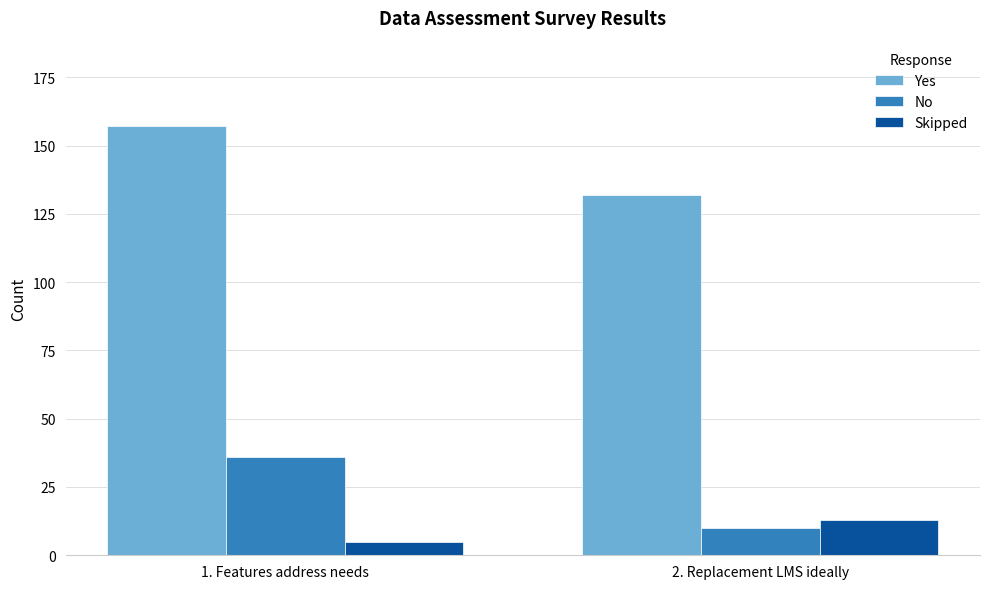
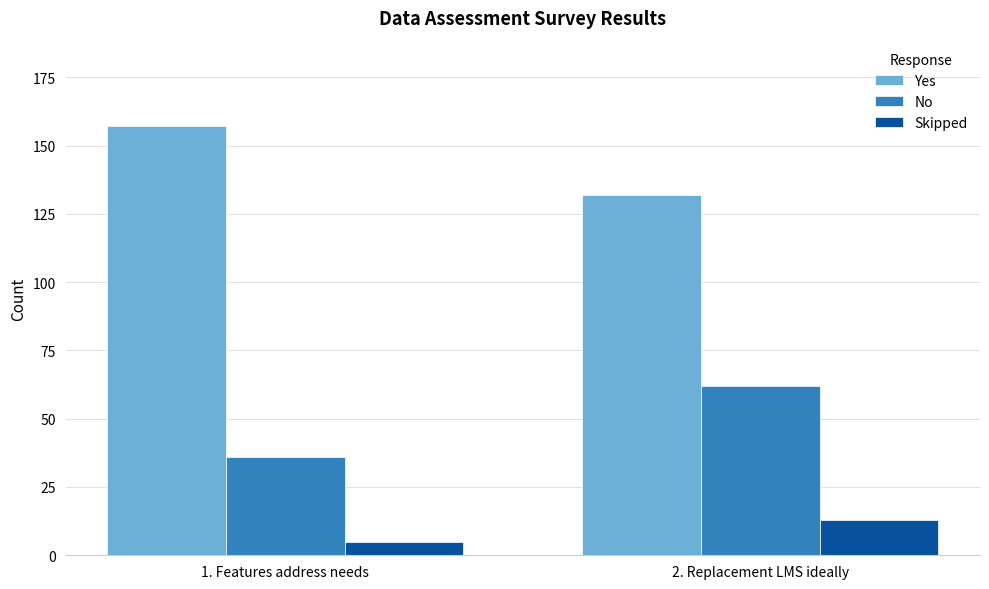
No, 2. Replacement LMS ideally: 10 -> 62
